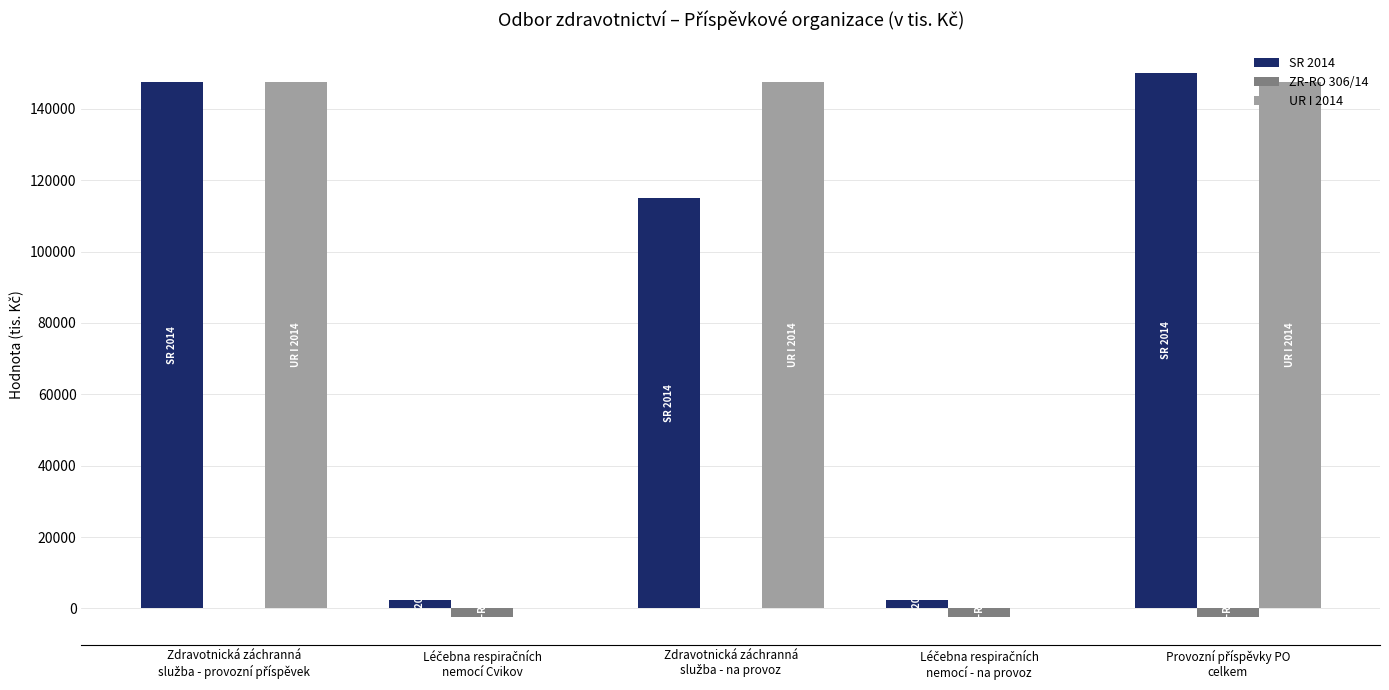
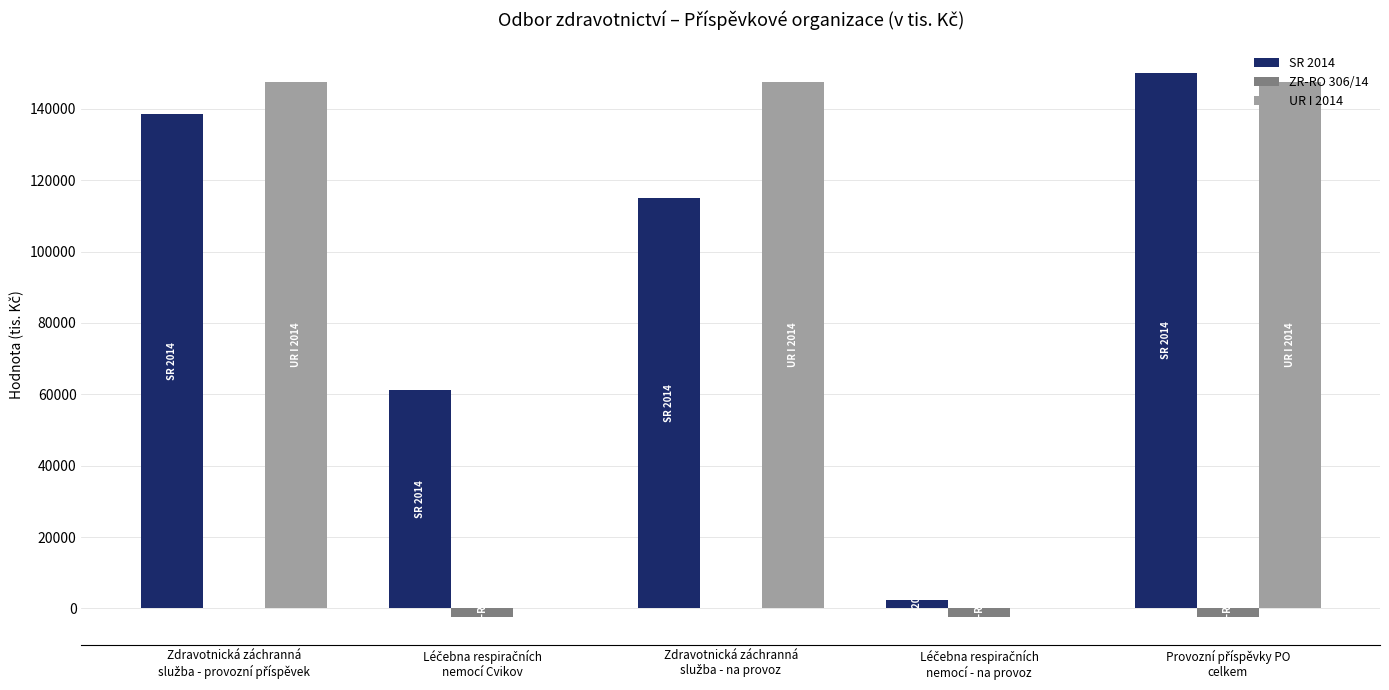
SR 2014, Zdravotnická záchranná služba - provozní příspěvek: 148000 -> 139000
SR 2014, Léčebna respiračních nemocí Cvikov: 3000 -> 61000
